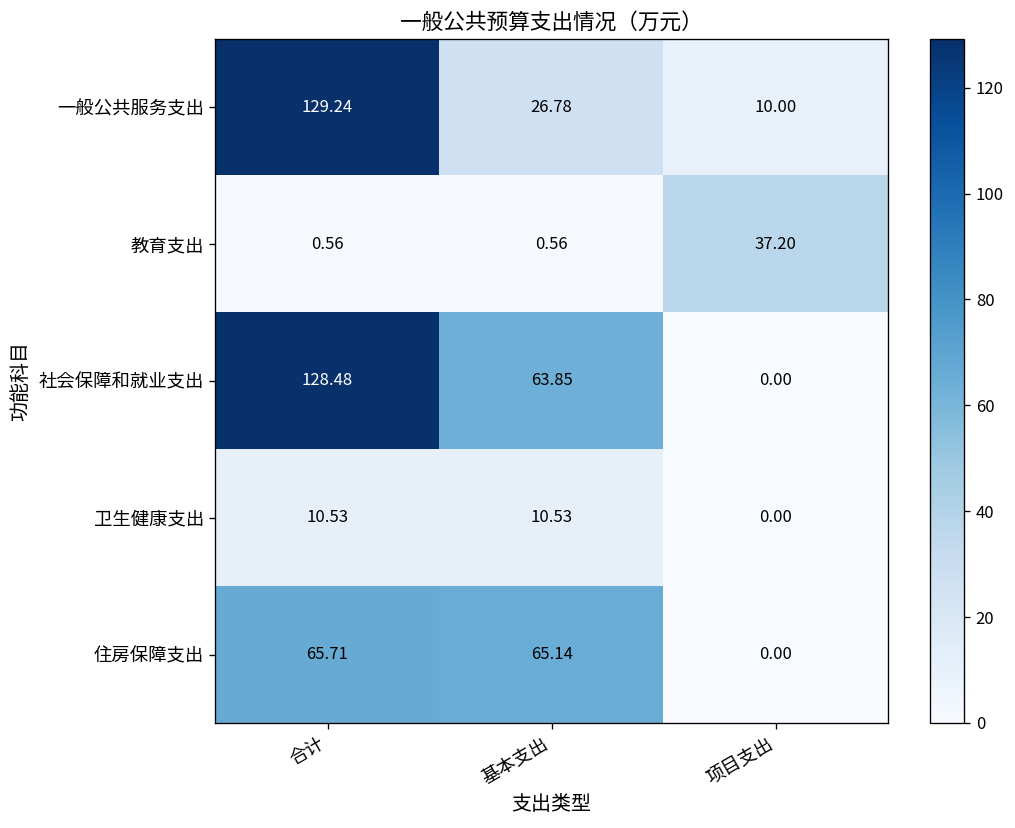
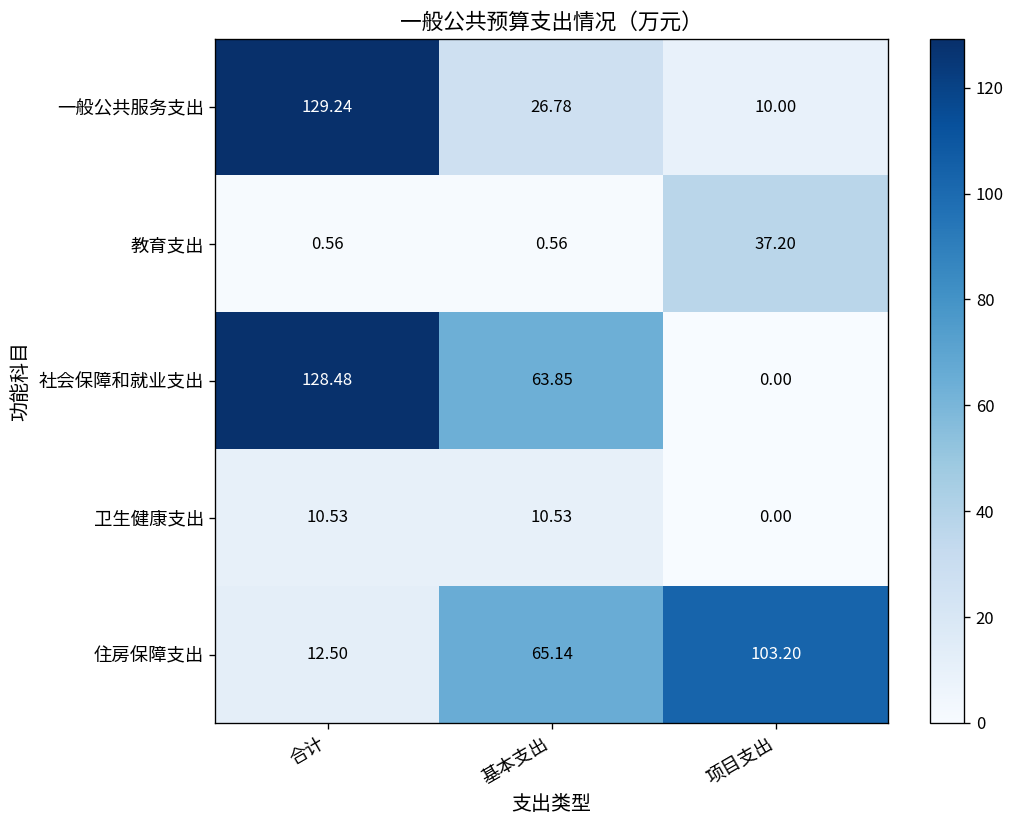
住房保障支出, 合计: 65.71 -> 12.50
住房保障支出, 项目支出: 0.00 -> 103.20
